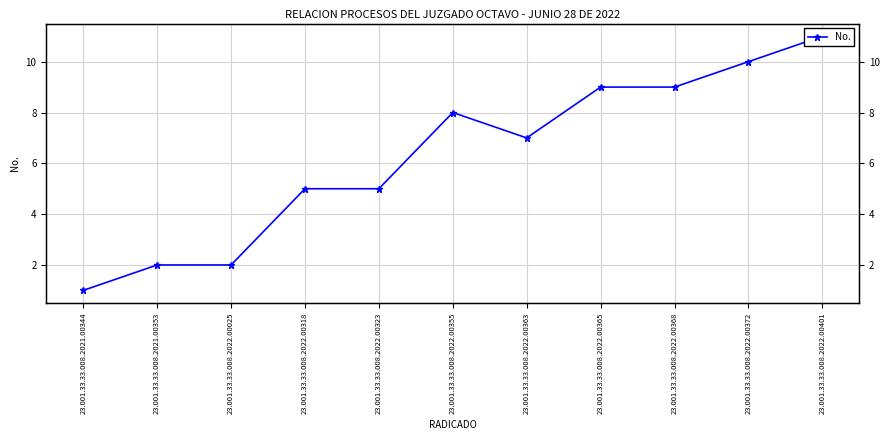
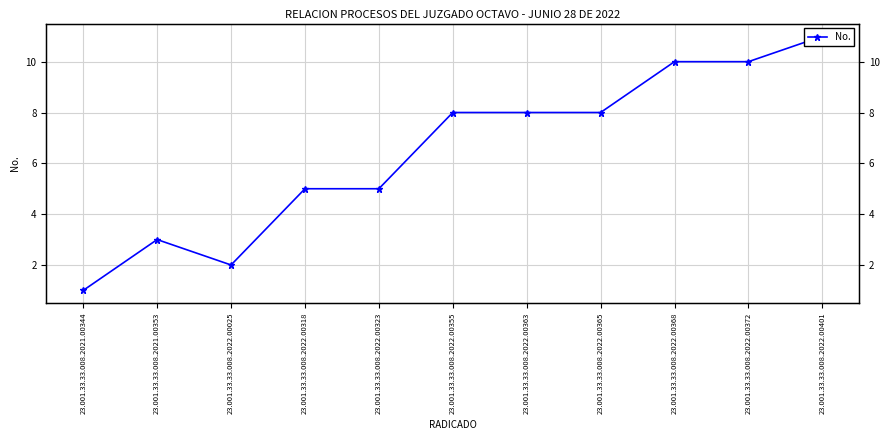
23.001.33.33.008.2021.00353: 2 -> 3
23.001.33.33.008.2022.00363: 7 -> 8
23.001.33.33.008.2022.00365: 9 -> 8
23.001.33.33.008.2022.00368: 9 -> 10
